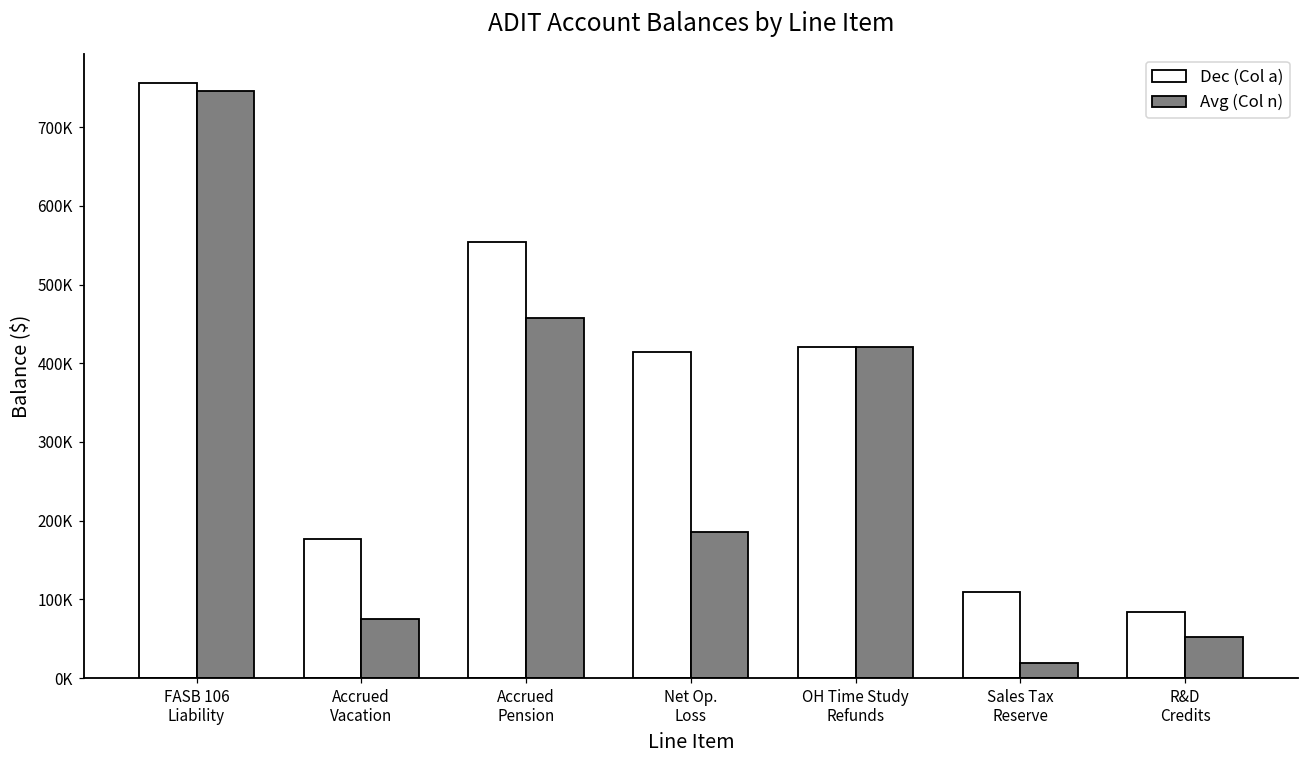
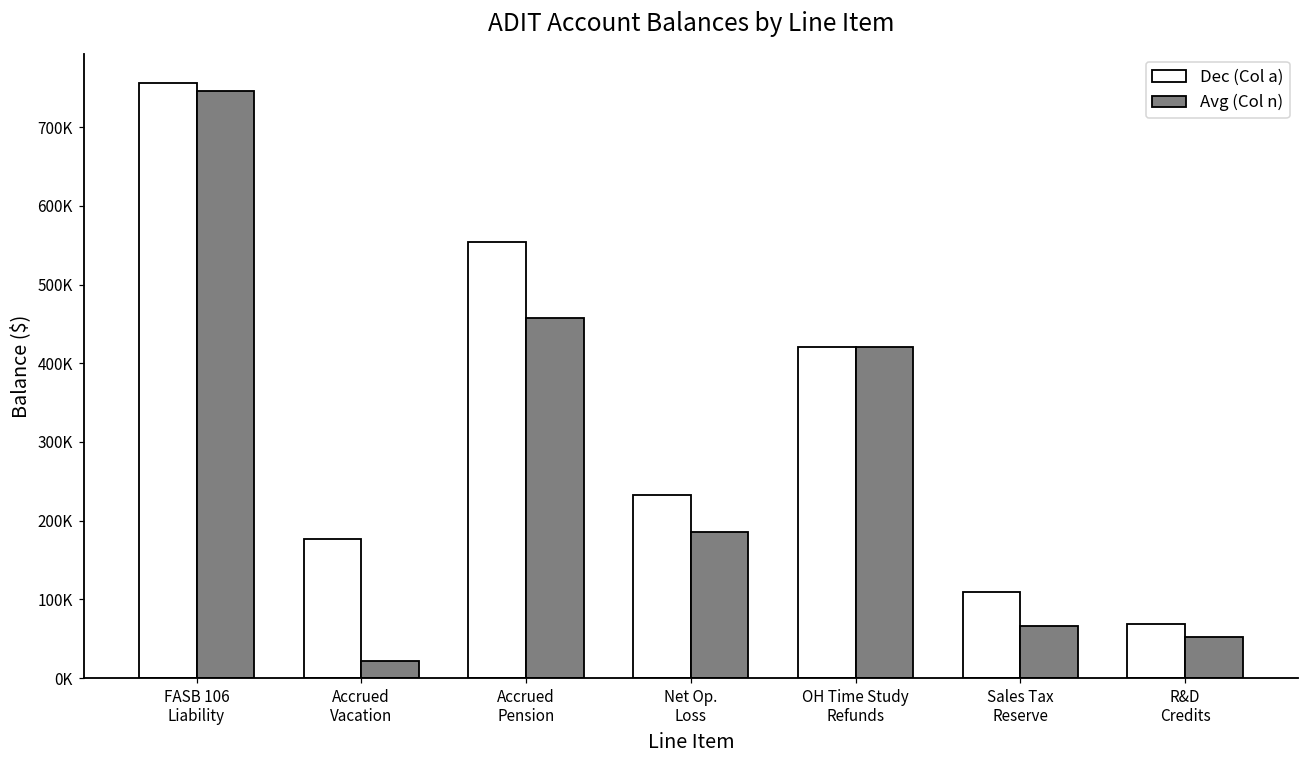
Avg (Col n), Accrued Vacation: 80000 -> 20000
Dec (Col a), Net Op. Loss: 410000 -> 230000
Avg (Col n), Sales Tax Reserve: 20000 -> 70000
Dec (Col a), R&D Credits: 80000 -> 70000
